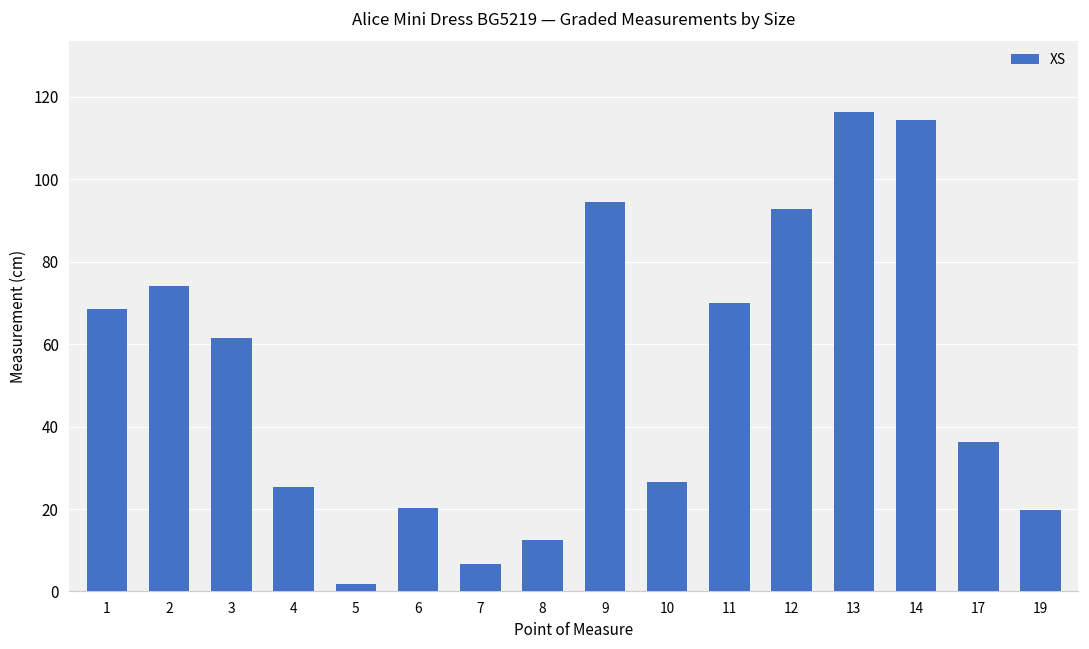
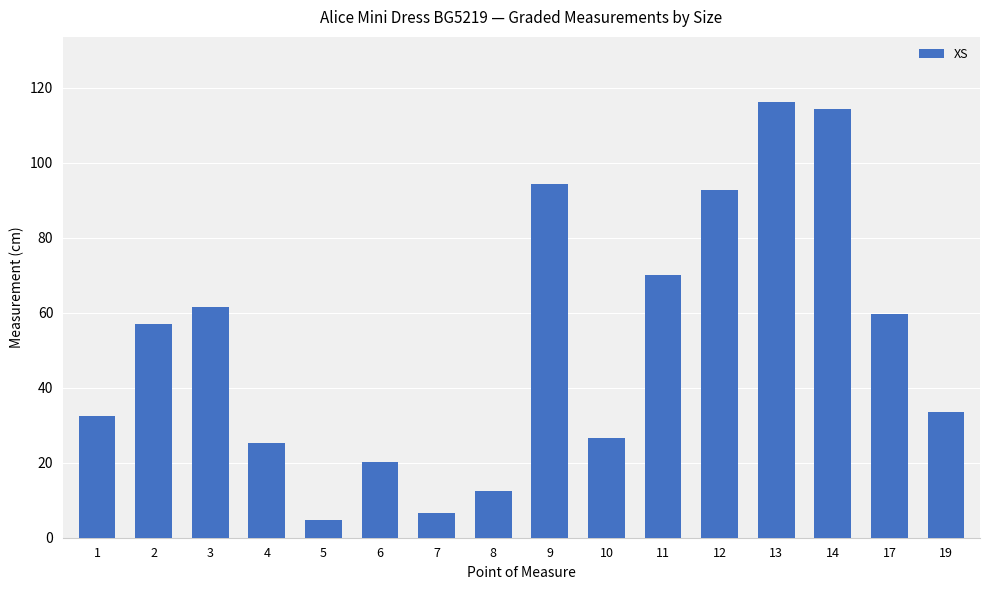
1: 69 -> 33
2: 74 -> 57
5: 2 -> 5
17: 36 -> 60
19: 20 -> 34
